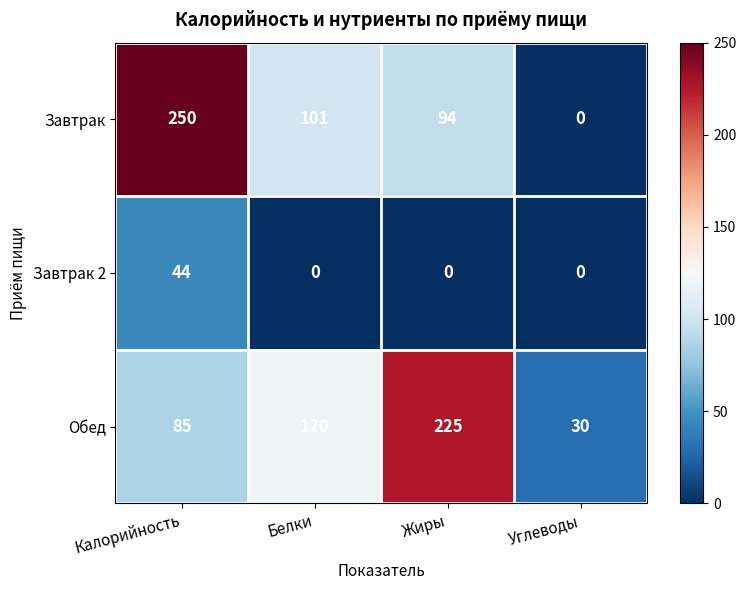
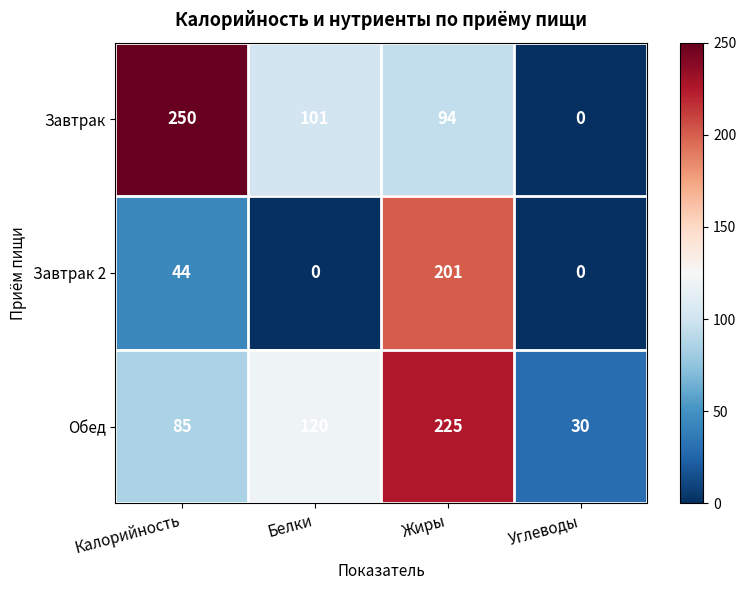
Завтрак 2, Жиры: 0 -> 201
